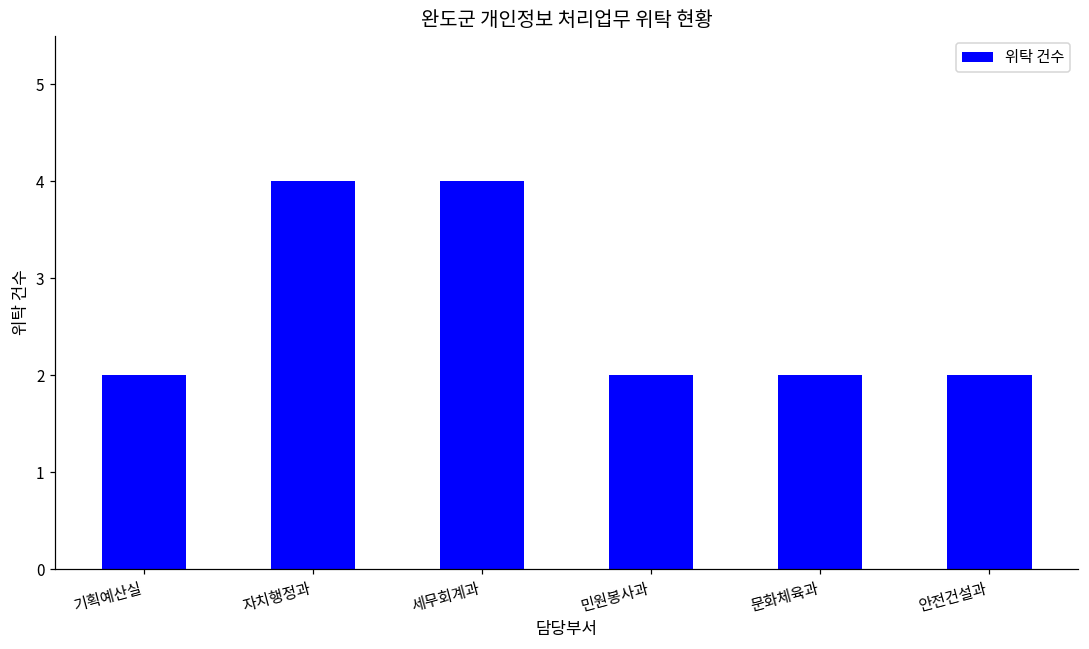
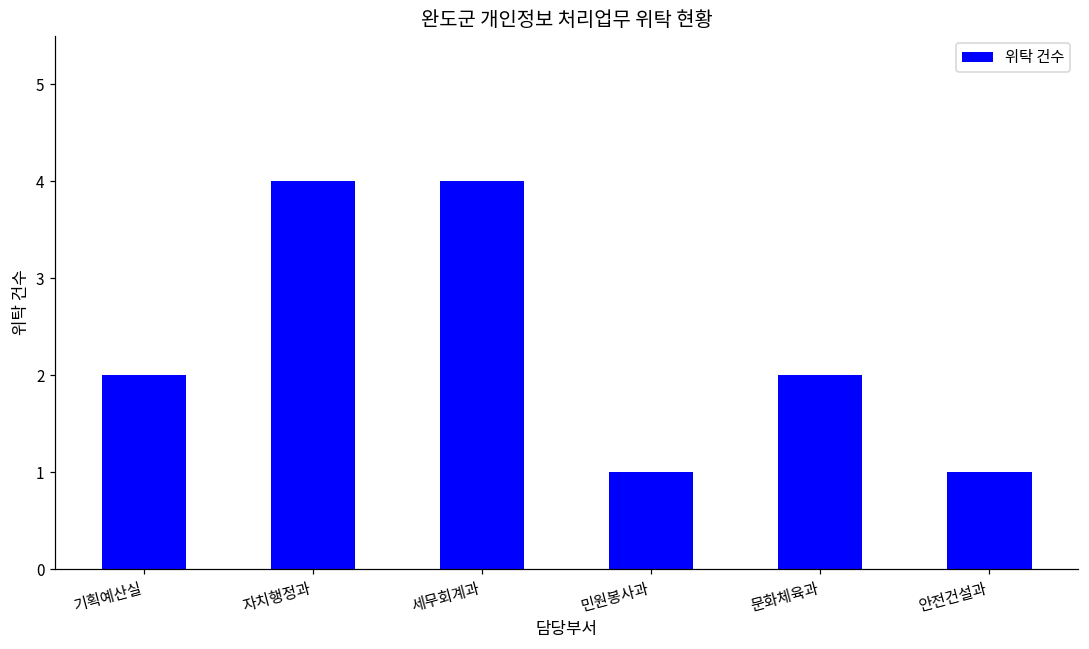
민원봉사과: 2 -> 1
안전건설과: 2 -> 1
